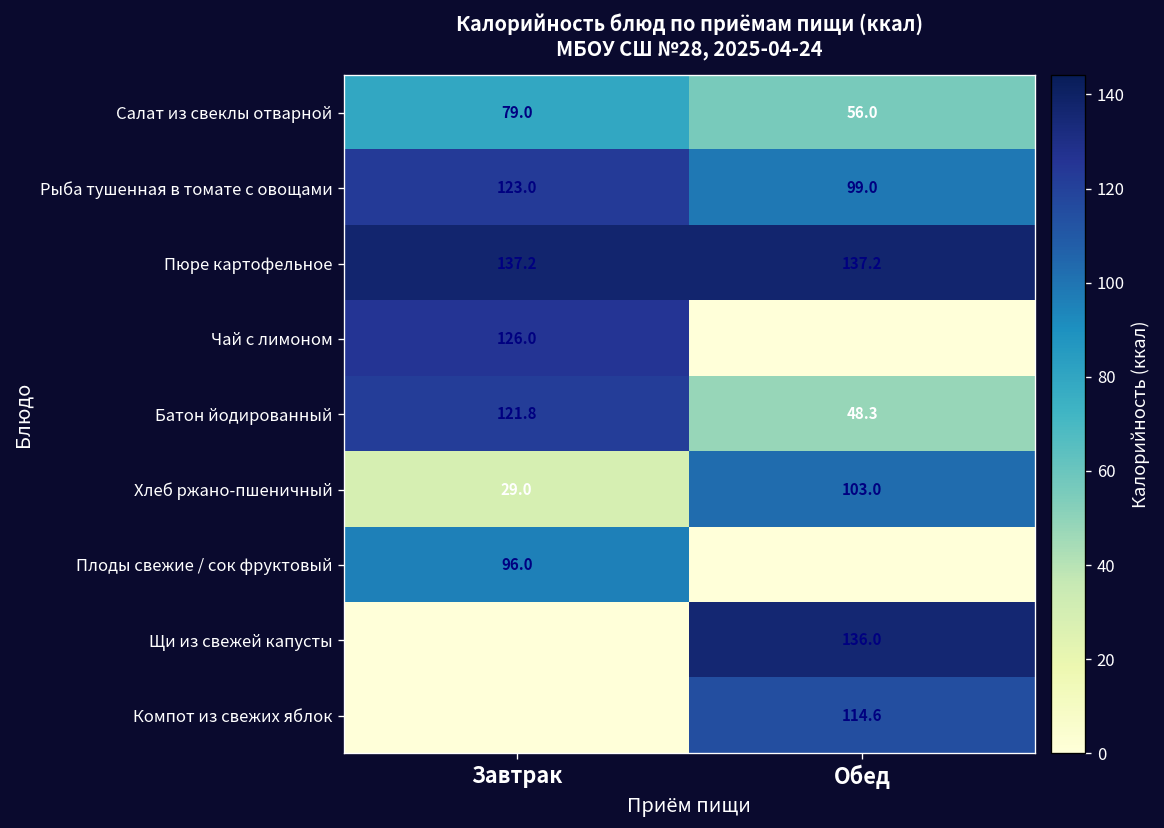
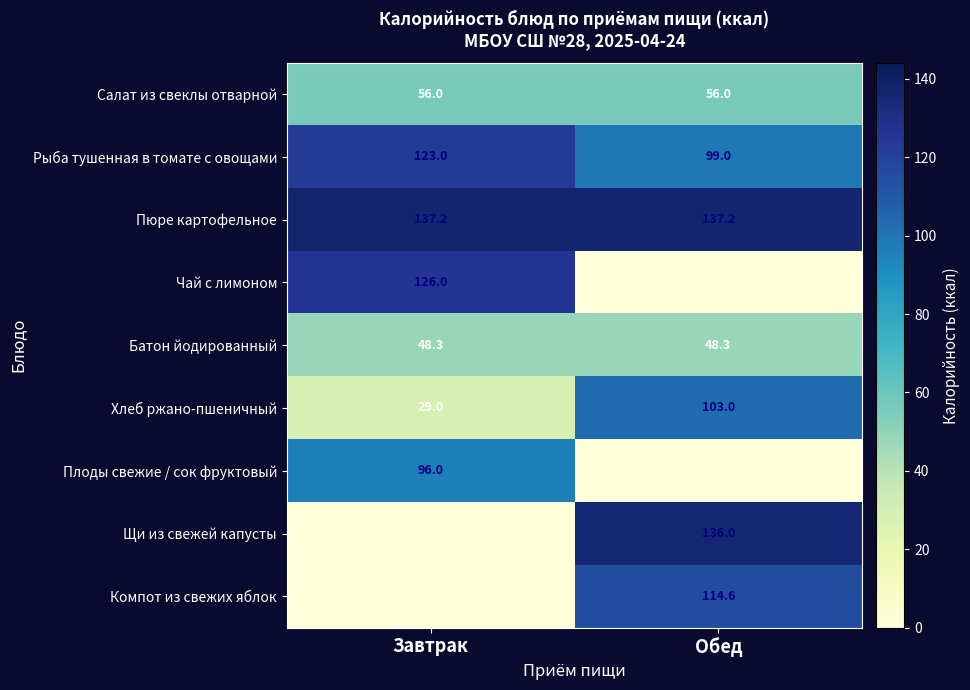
Салат из свеклы отварной, Завтрак: 79.0 -> 56.0
Батон йодированный, Завтрак: 121.8 -> 48.3
